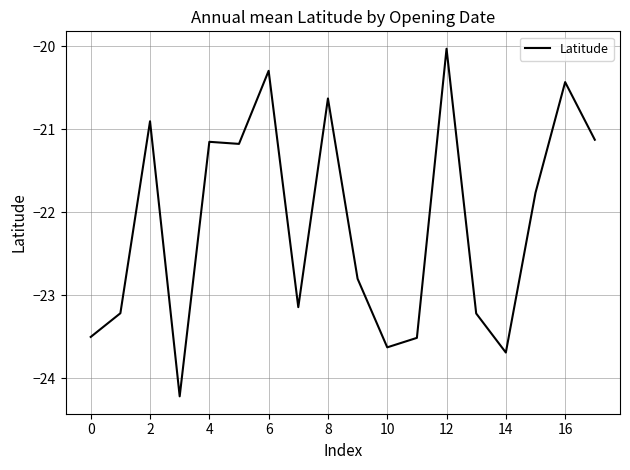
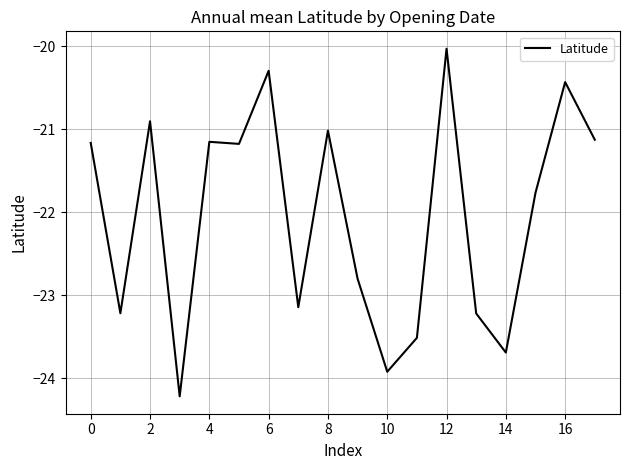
0: -23.5 -> -21.2
8: -20.6 -> -21.0
10: -23.6 -> -23.9
